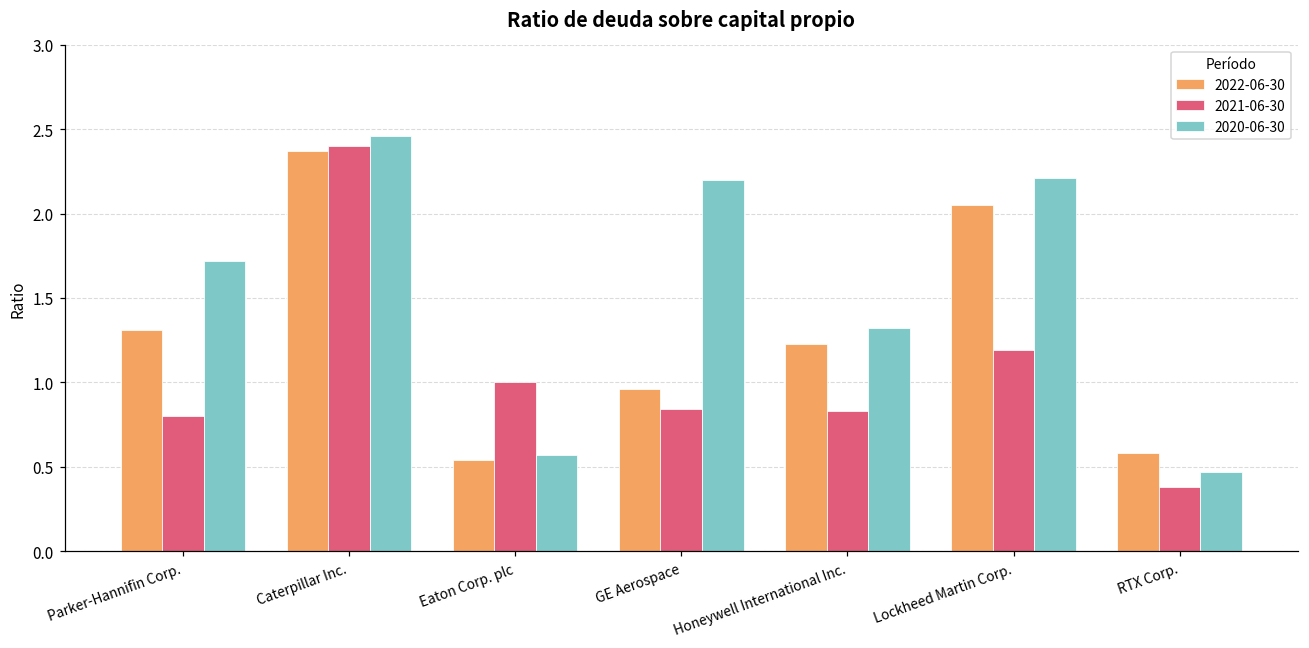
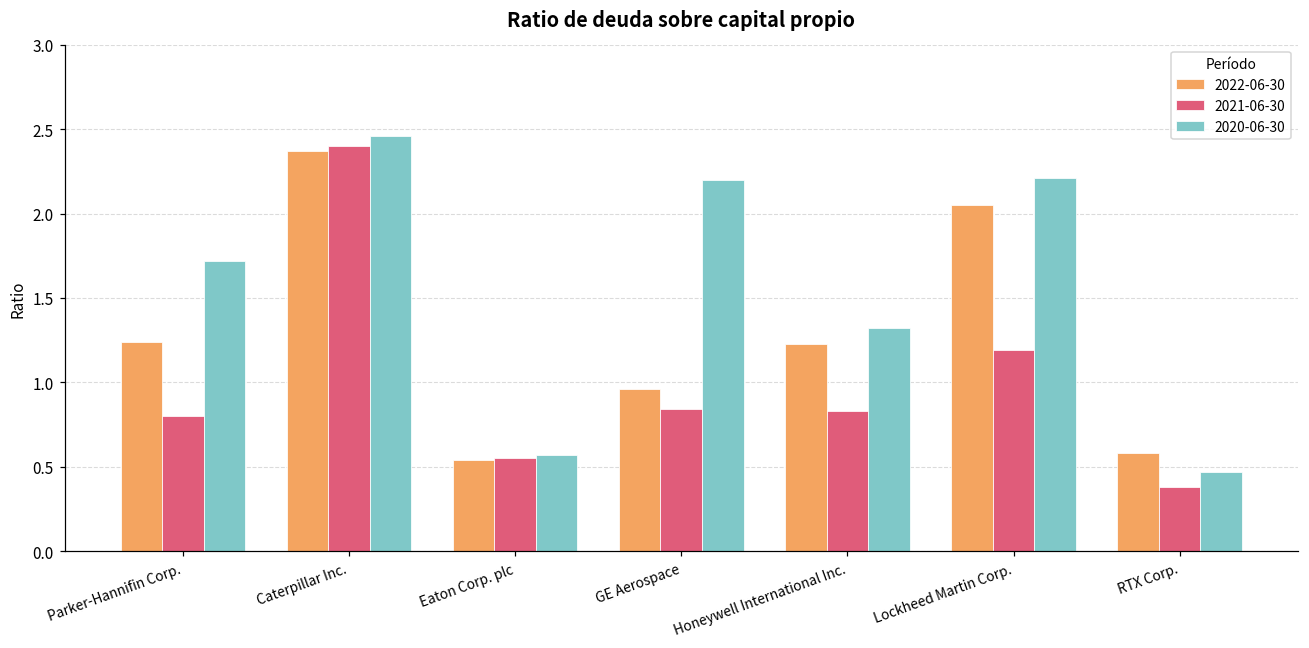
2022-06-30, Parker-Hannifin Corp.: 1.31 -> 1.24
2021-06-30, Eaton Corp. plc: 1.00 -> 0.55
